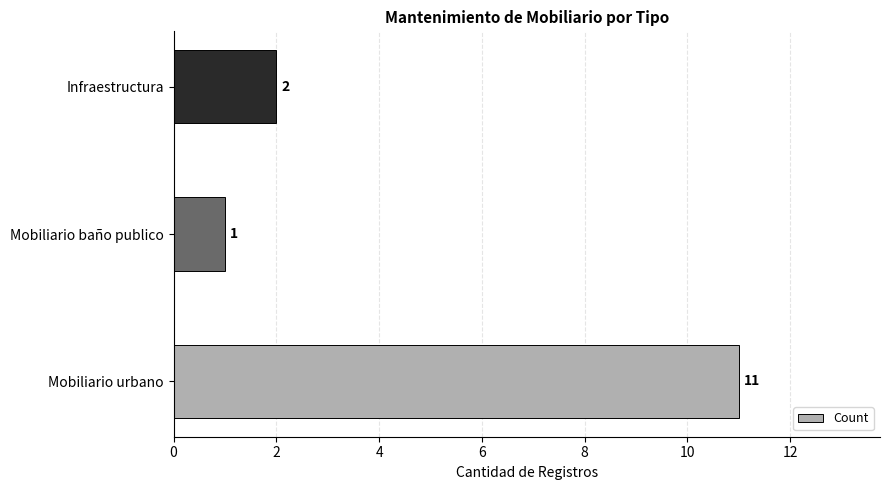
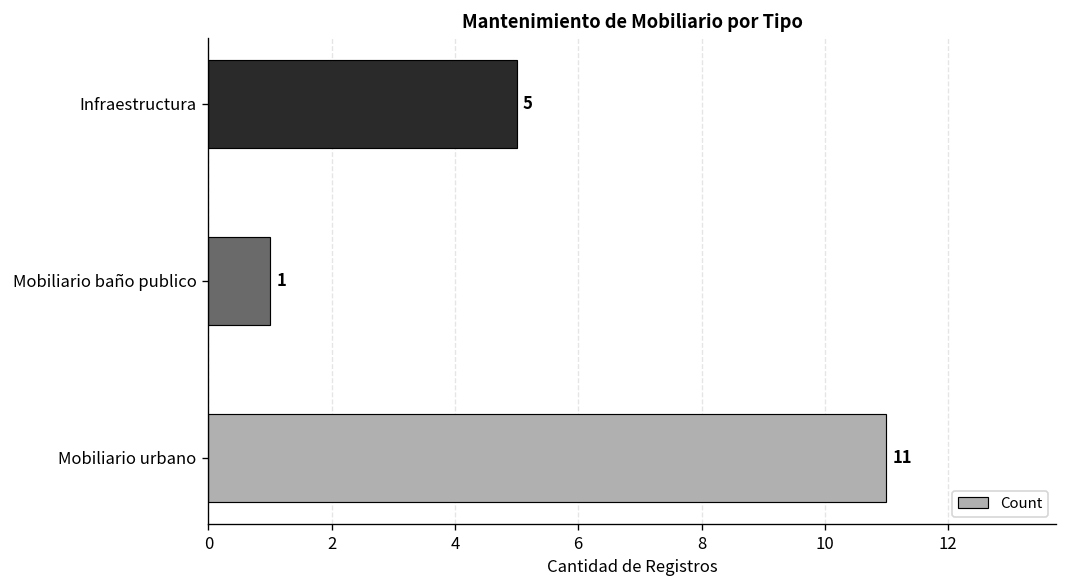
Infraestructura: 2 -> 5
